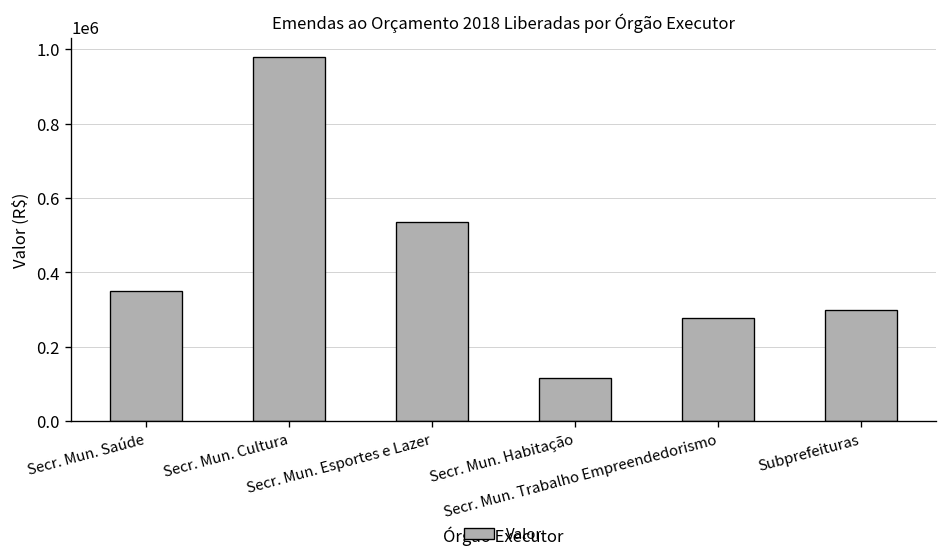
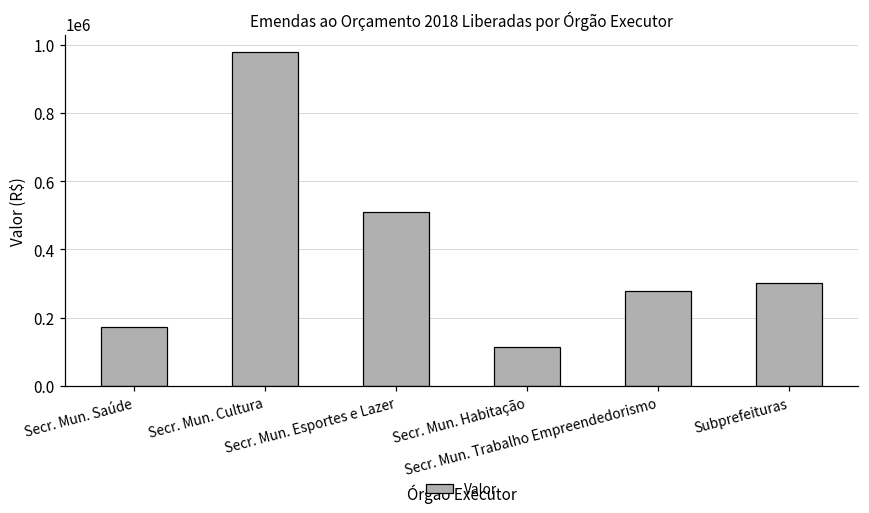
Secr. Mun. Saúde: 350000 -> 170000
Secr. Mun. Esportes e Lazer: 540000 -> 510000
